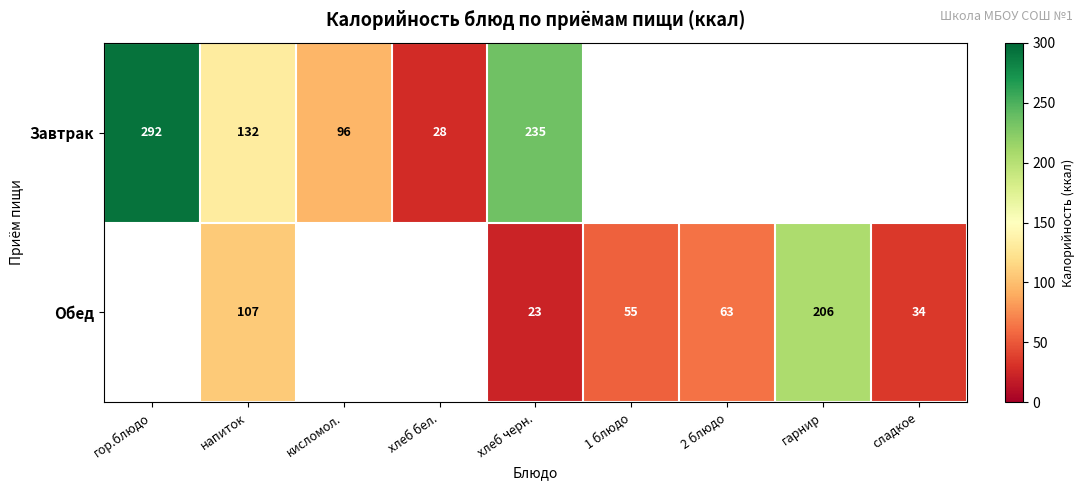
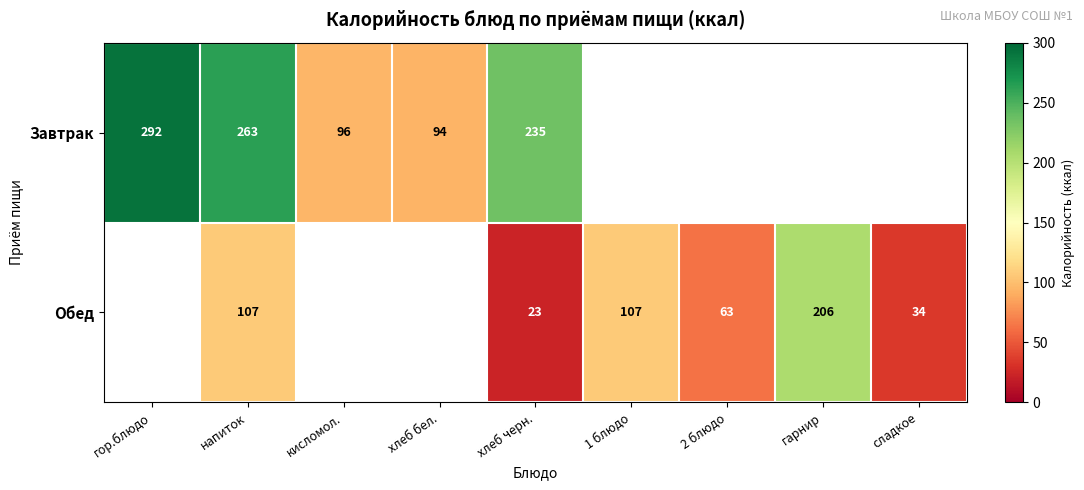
Завтрак, напиток: 132 -> 263
Завтрак, хлеб бел.: 28 -> 94
Обед, 1 блюдо: 55 -> 107
